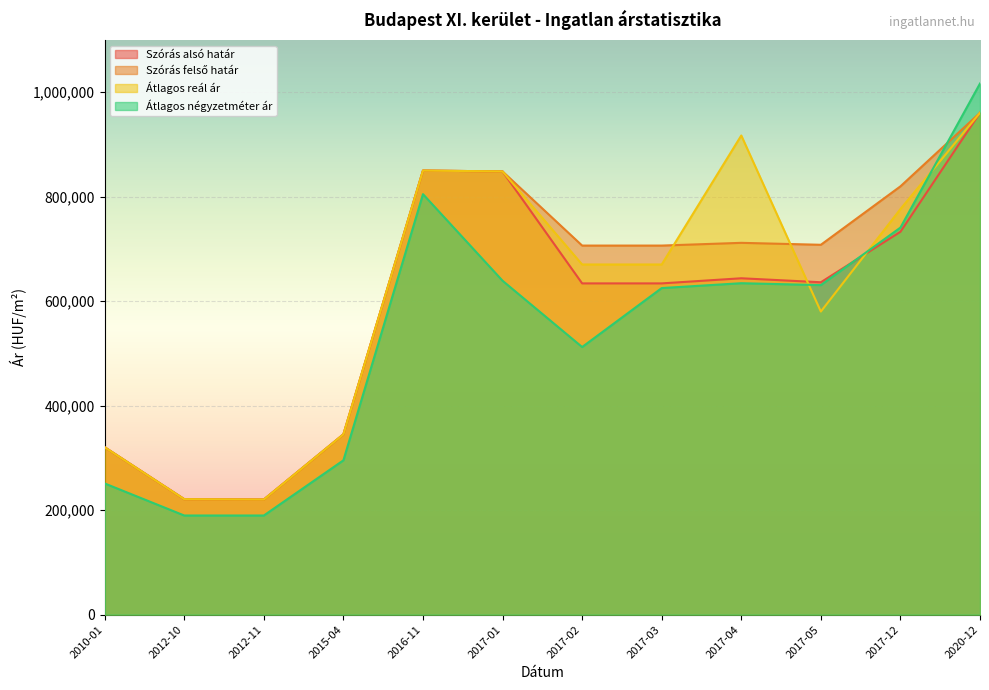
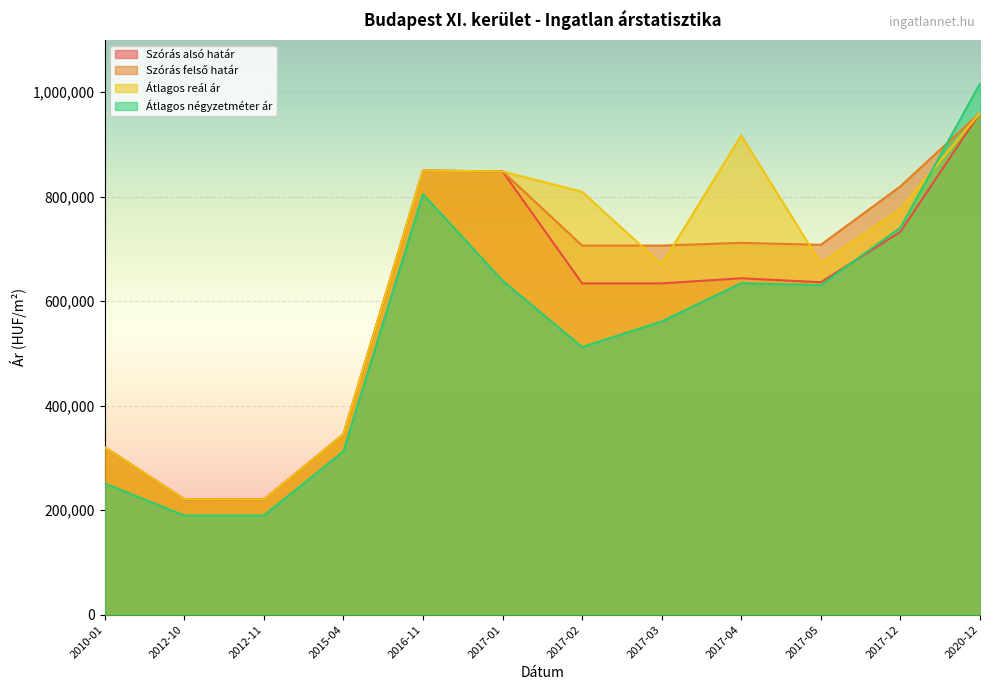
Átlagos négyzetméter ár, 2015-04: 300,000 -> 310,000
Átlagos reál ár, 2017-02: 670,000 -> 810,000
Átlagos négyzetméter ár, 2017-03: 630,000 -> 560,000
Átlagos reál ár, 2017-05: 580,000 -> 670,000
